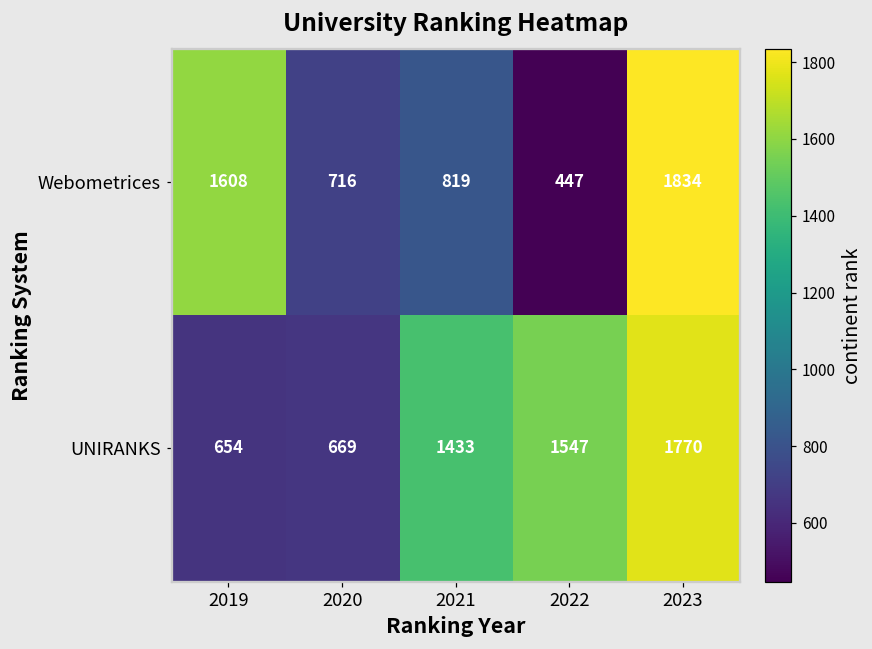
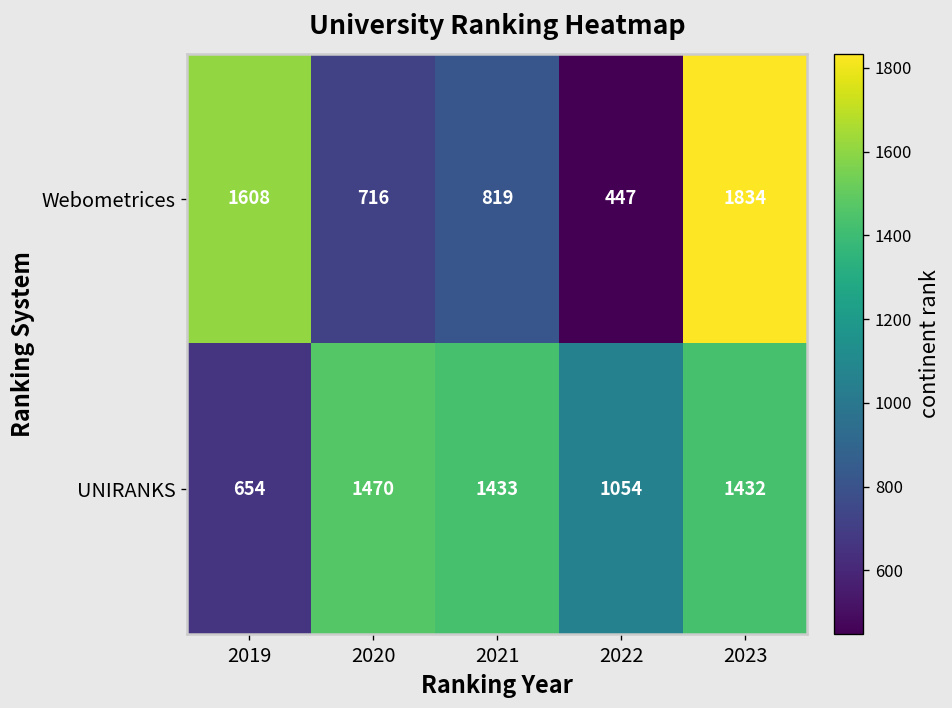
UNIRANKS, 2020: 669 -> 1470
UNIRANKS, 2022: 1547 -> 1054
UNIRANKS, 2023: 1770 -> 1432
